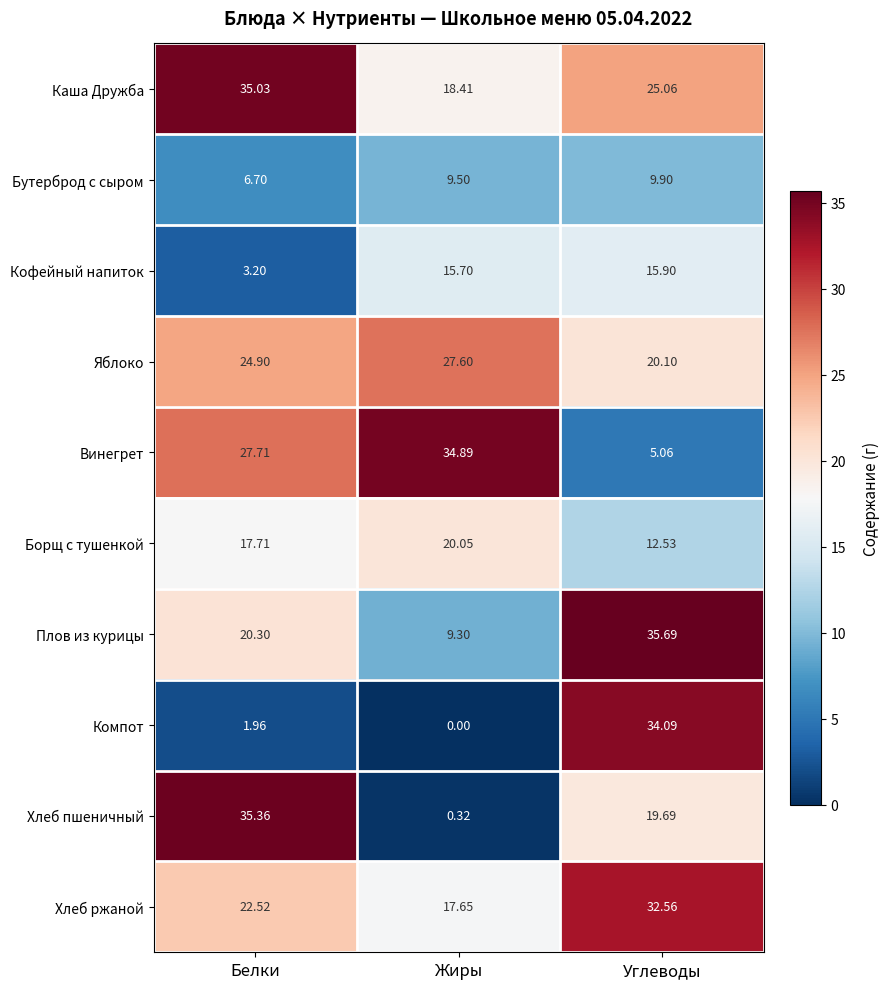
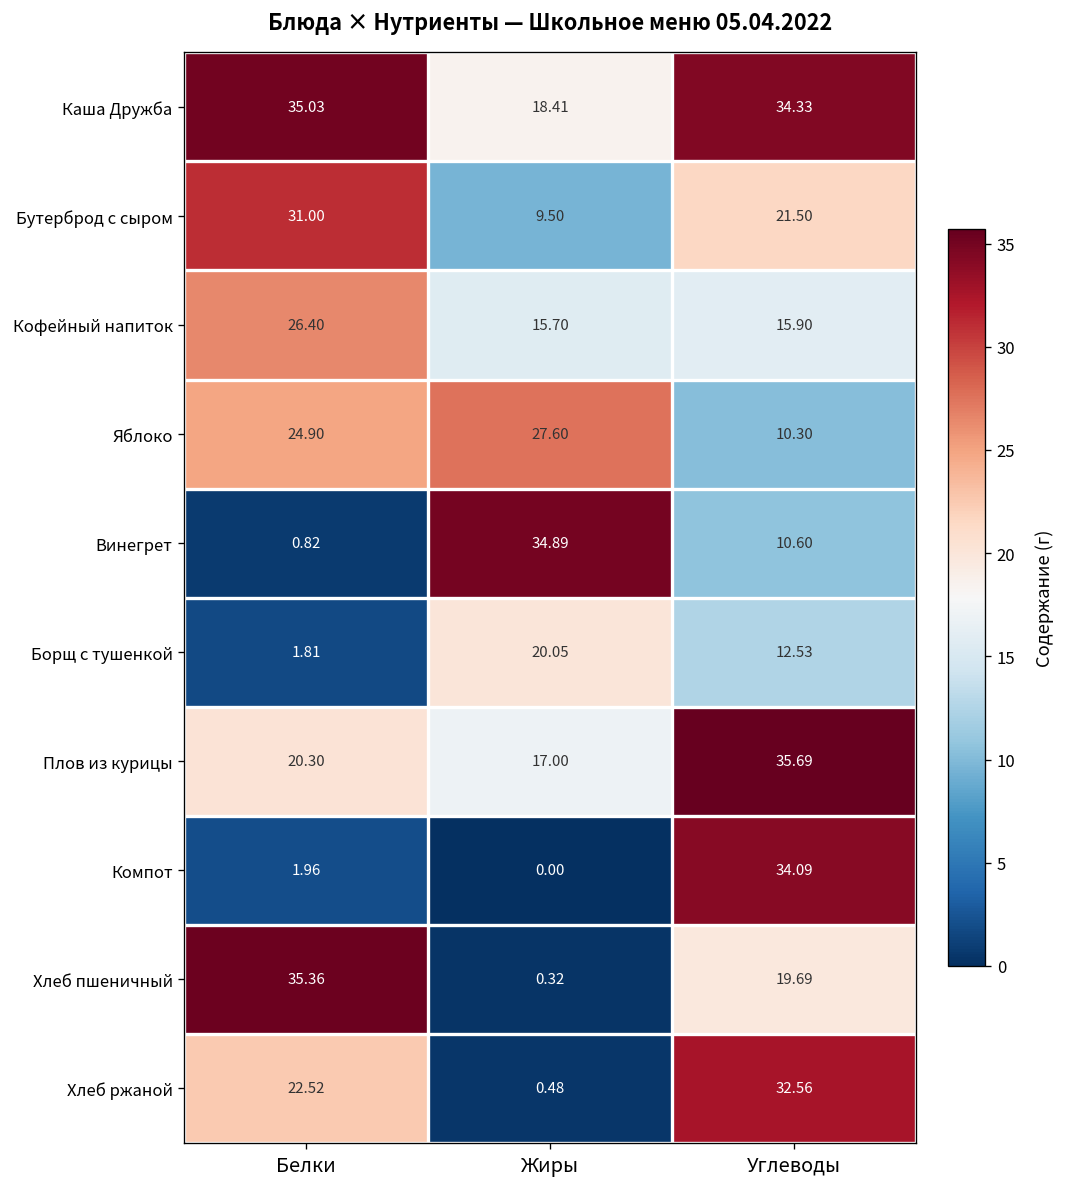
Каша Дружба, Углеводы: 25.06 -> 34.33
Бутерброд с сыром, Белки: 6.70 -> 31.00
Бутерброд с сыром, Углеводы: 9.90 -> 21.50
Кофейный напиток, Белки: 3.20 -> 26.40
Яблоко, Углеводы: 20.10 -> 10.30
Винегрет, Белки: 27.71 -> 0.82
Винегрет, Углеводы: 5.06 -> 10.60
Борщ с тушенкой, Белки: 17.71 -> 1.81
Плов из курицы, Жиры: 9.30 -> 17.00
Хлеб ржаной, Жиры: 17.65 -> 0.48
